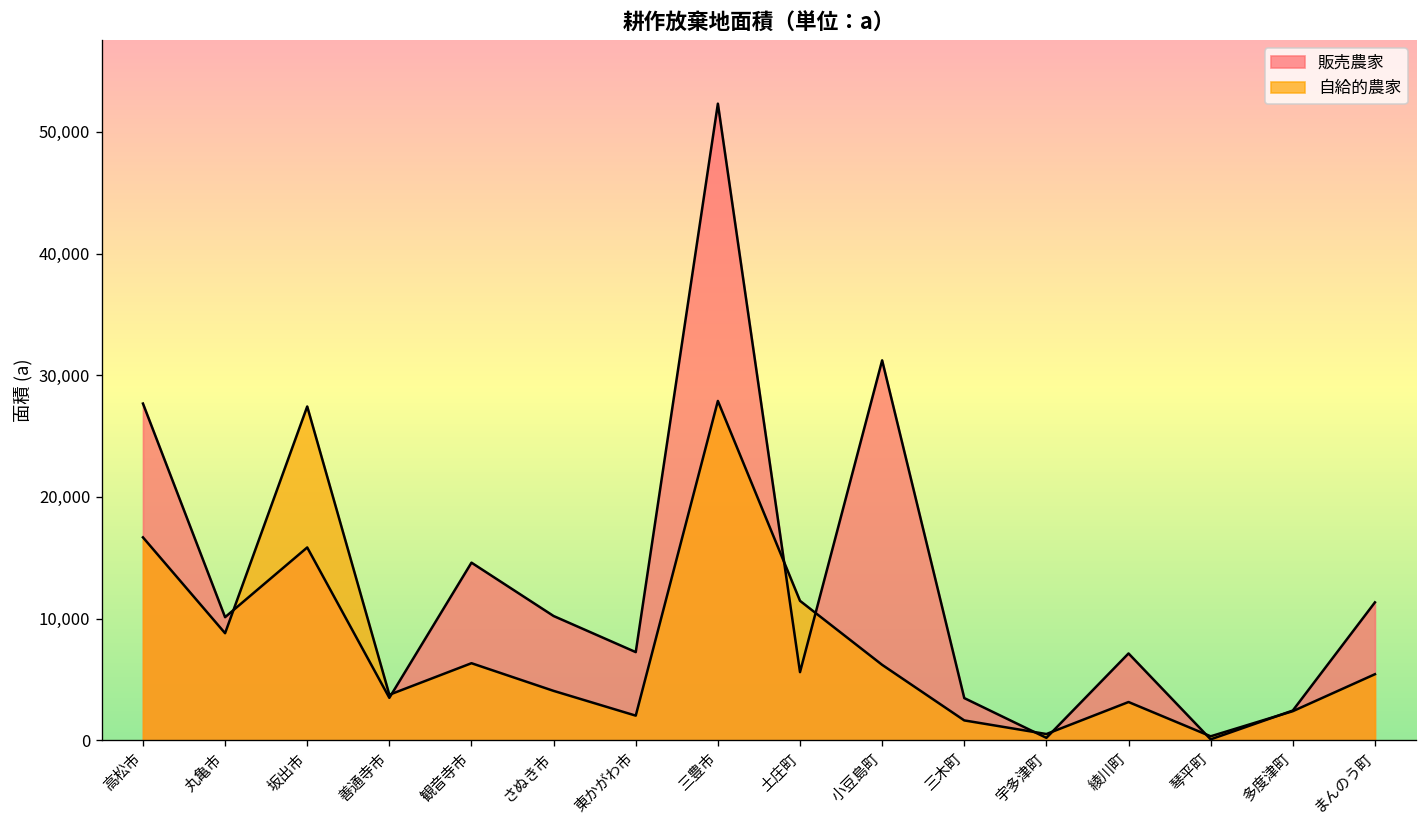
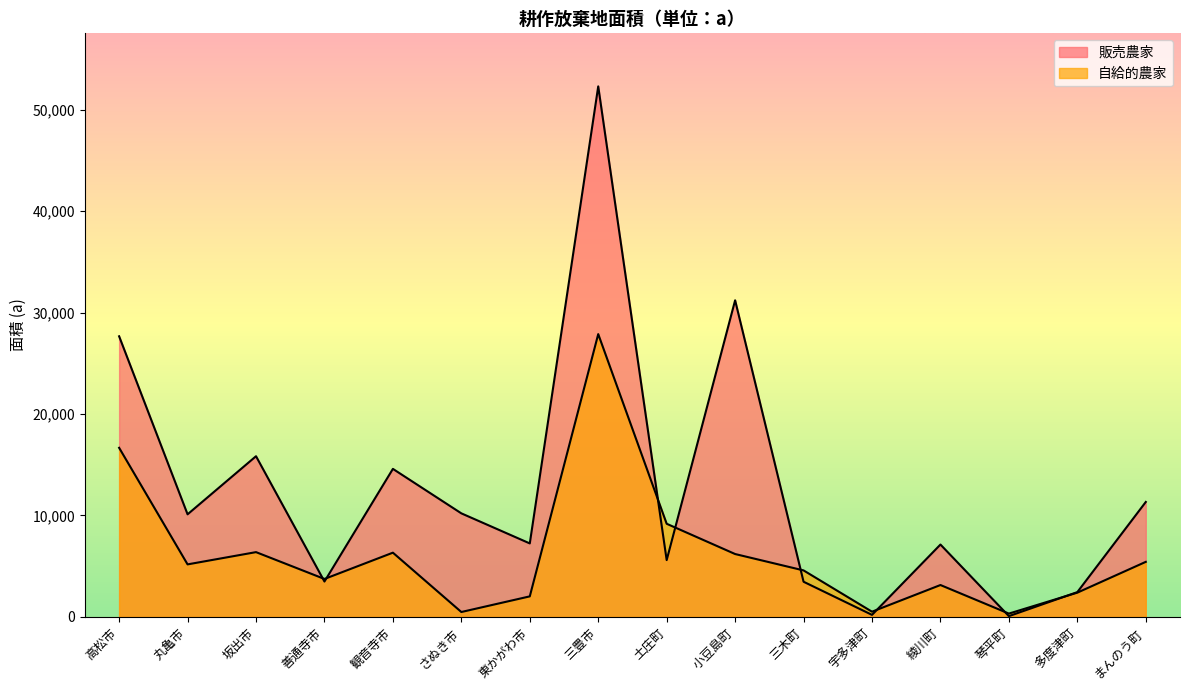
自給的農家, 丸亀市: 8,800 -> 5,200
自給的農家, 坂出市: 27,400 -> 6,400
自給的農家, さぬき市: 4,100 -> 500
自給的農家, 土庄町: 11,500 -> 9,200
自給的農家, 三木町: 1,600 -> 4,600
